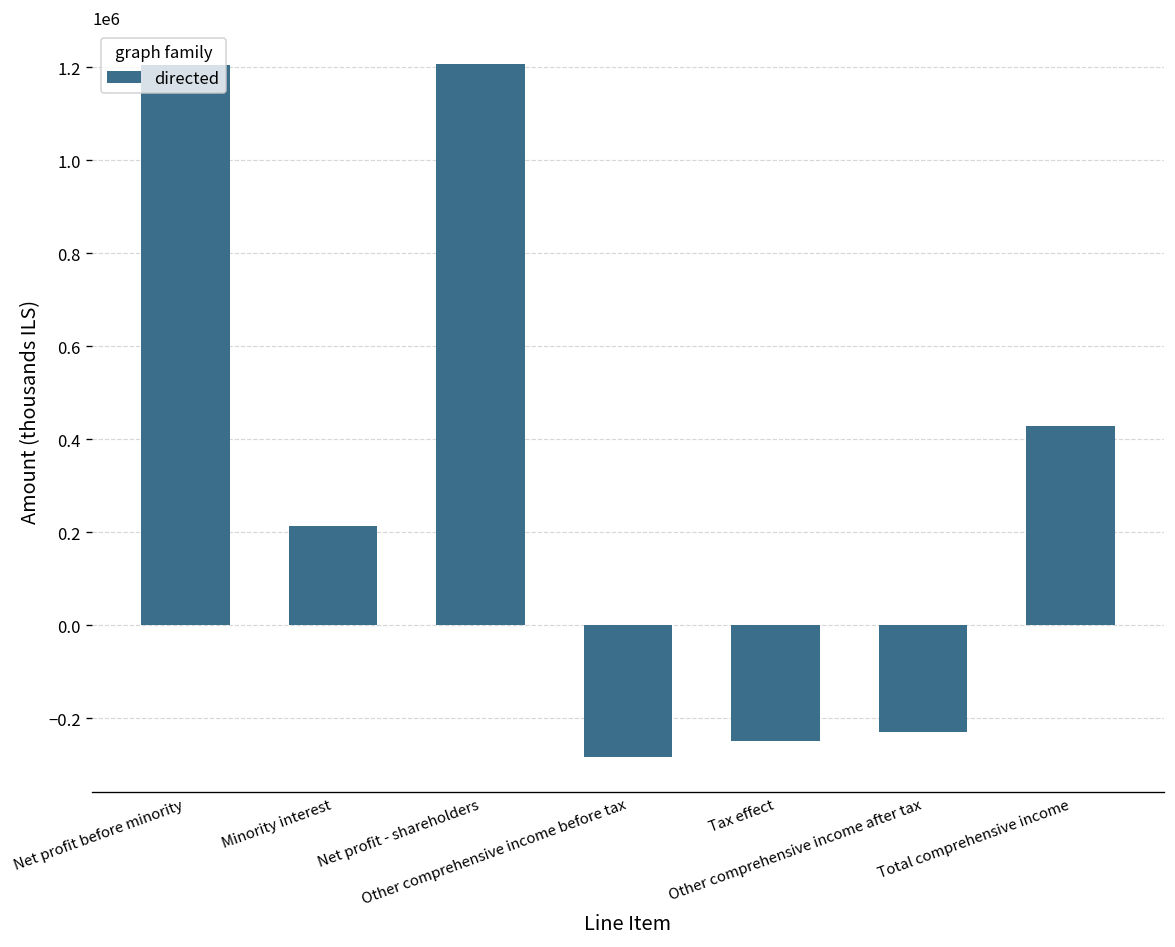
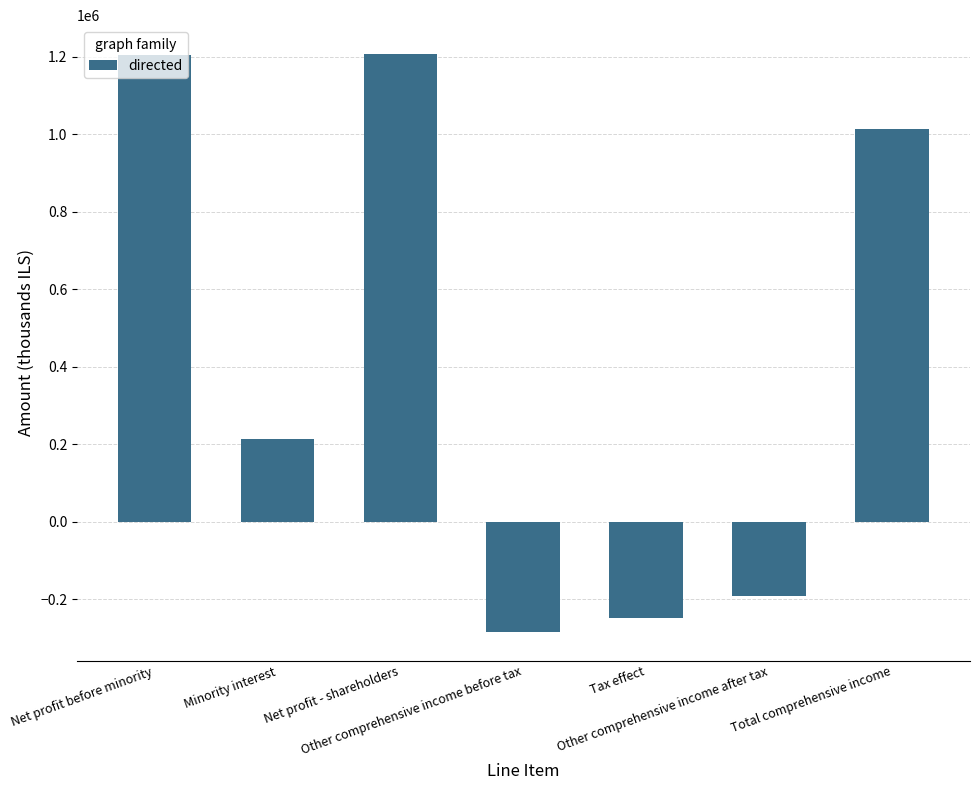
Other comprehensive income after tax: -230000 -> -190000
Total comprehensive income: 430000 -> 1010000
